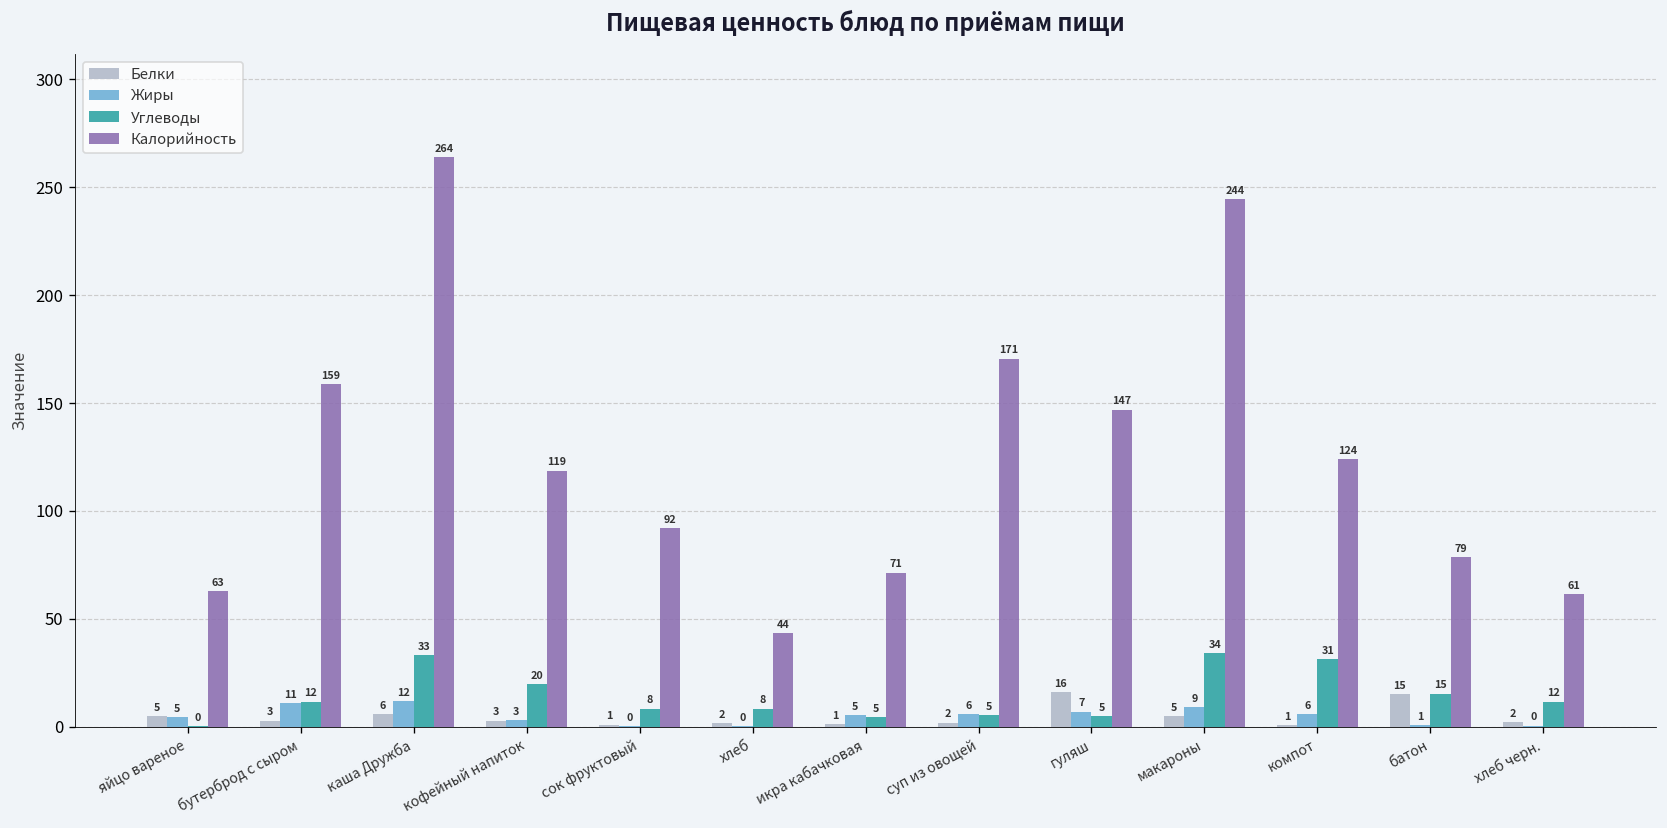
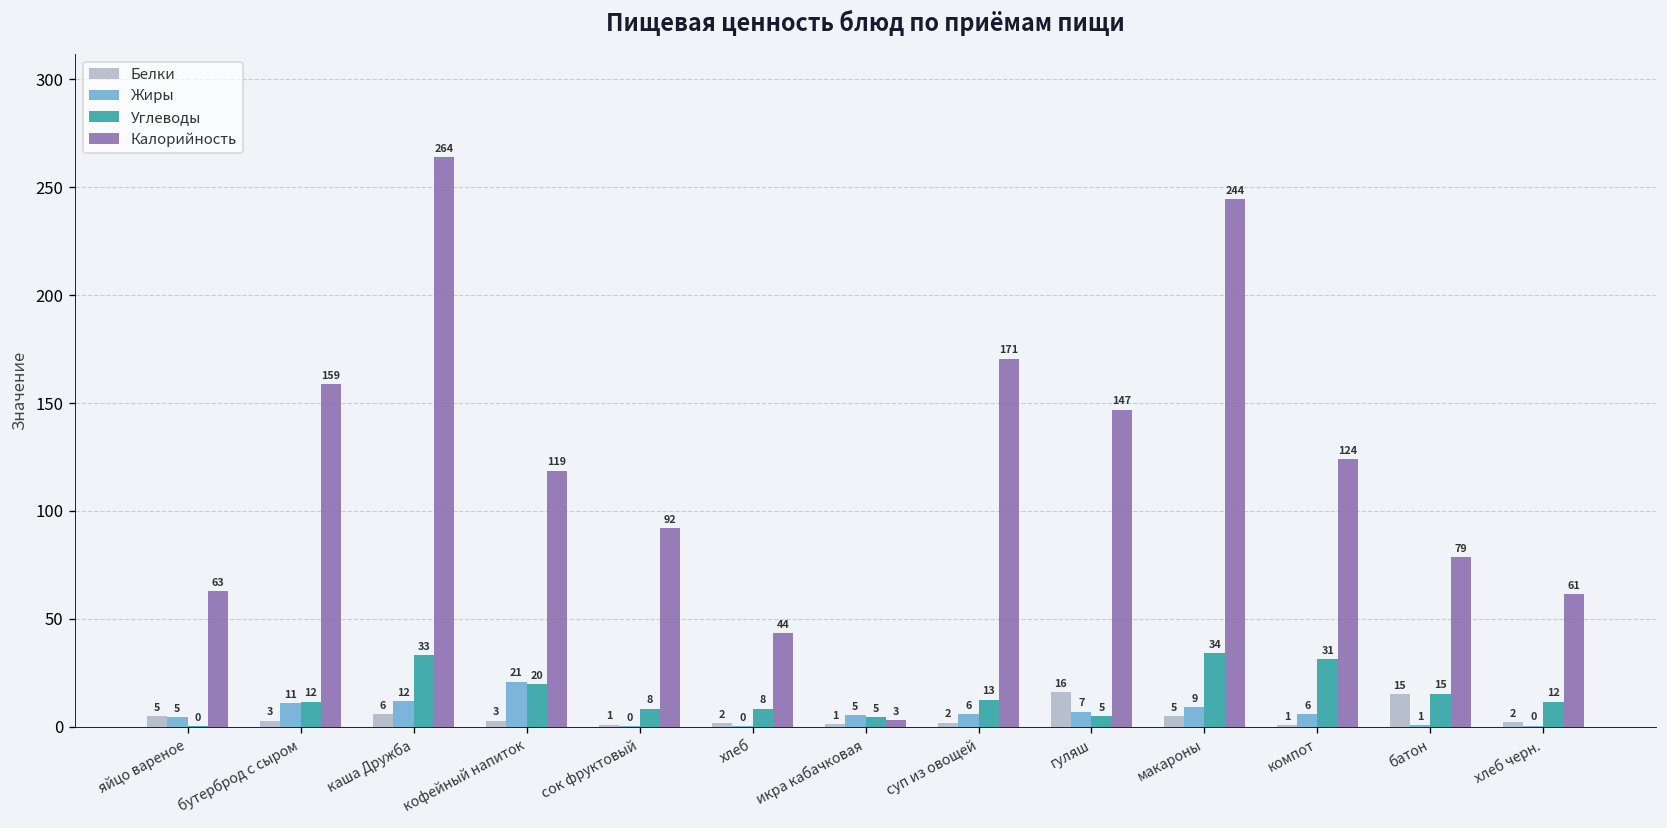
Жиры, кофейный напиток: 3 -> 21
Калорийность, икра кабачковая: 71 -> 3
Углеводы, суп из овощей: 5 -> 13
